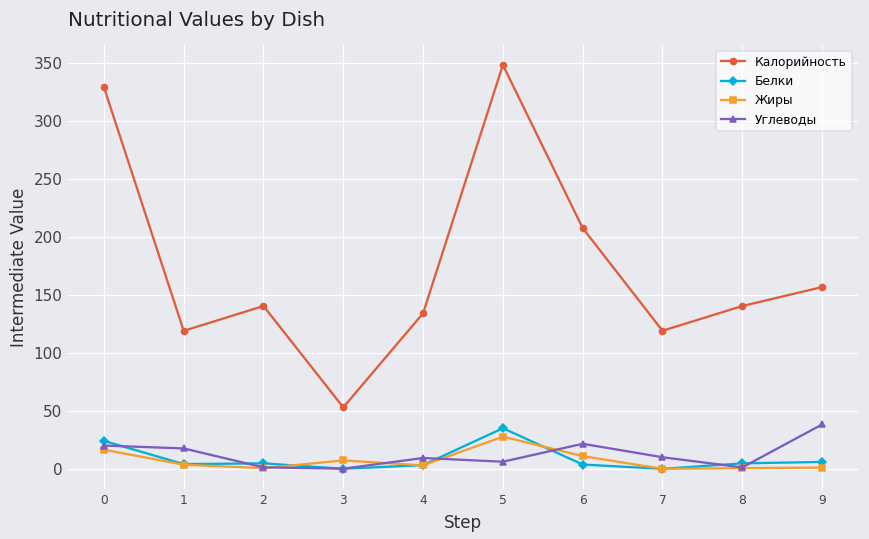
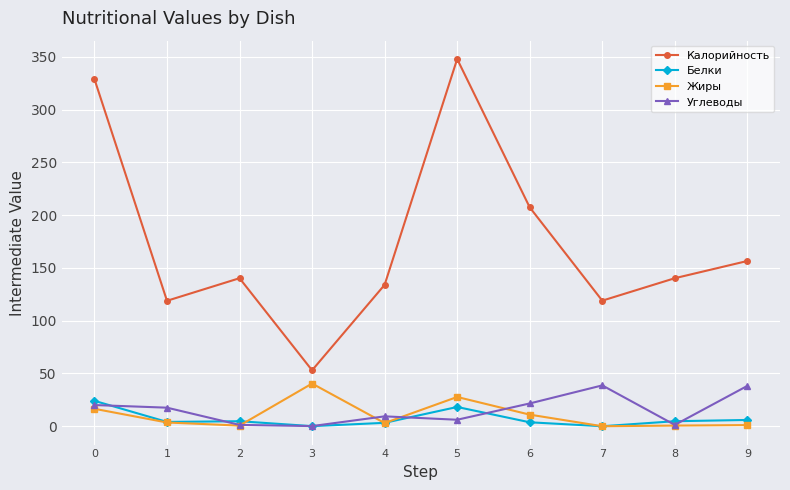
Жиры, 3: 7 -> 40
Белки, 5: 35 -> 18
Углеводы, 7: 10 -> 39
